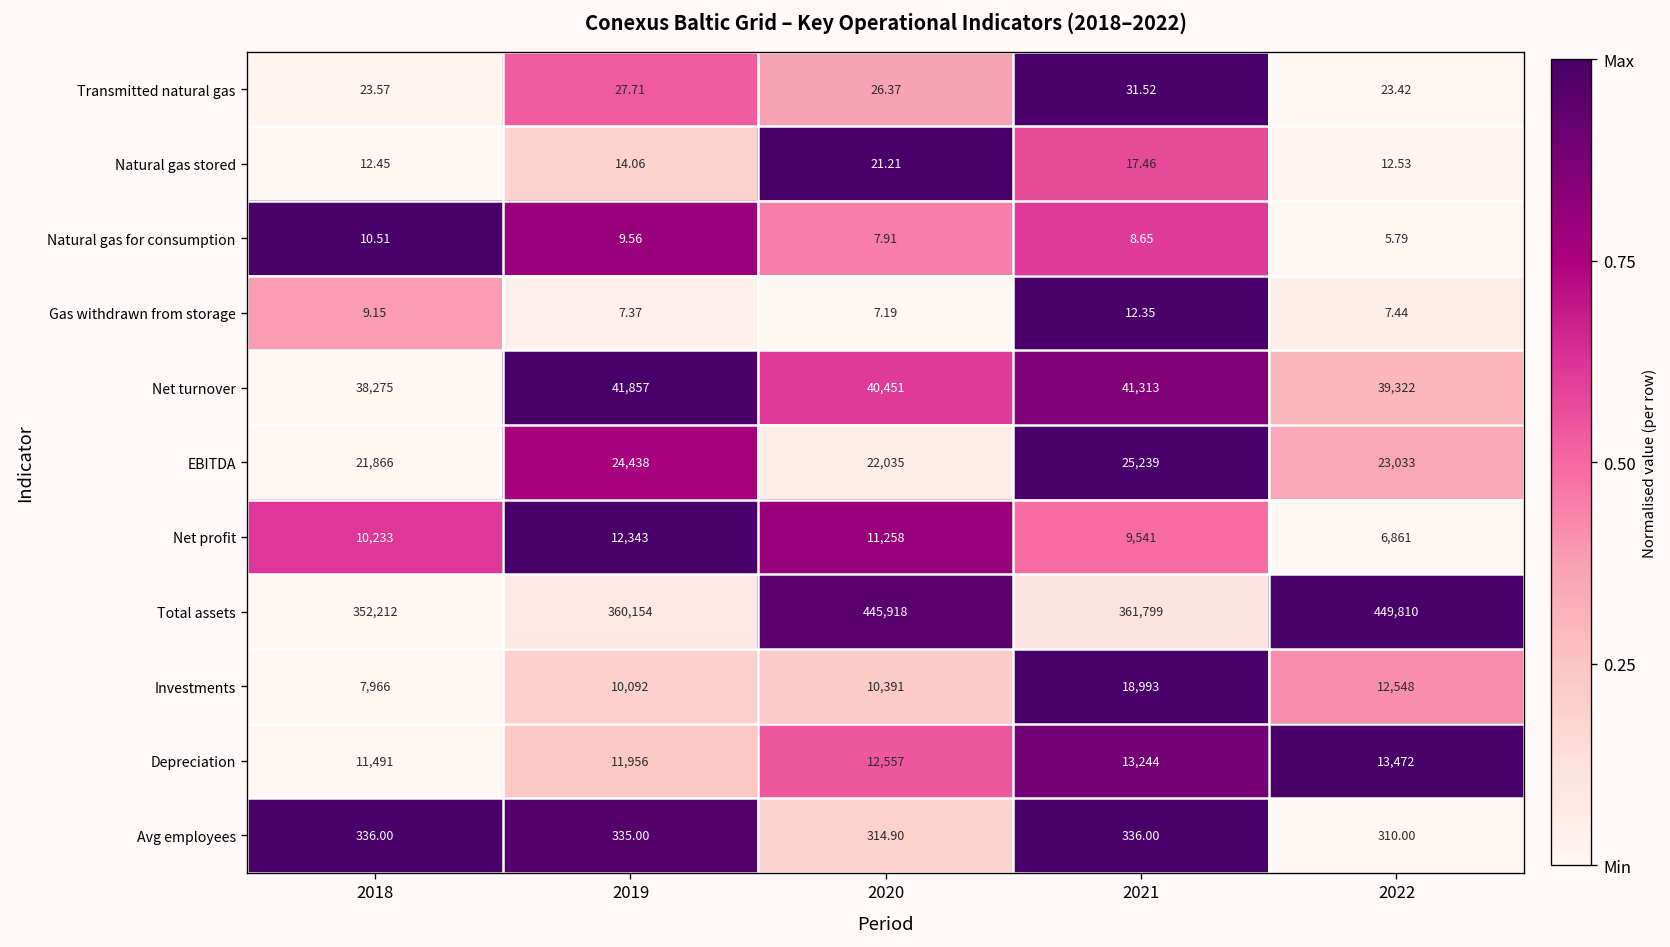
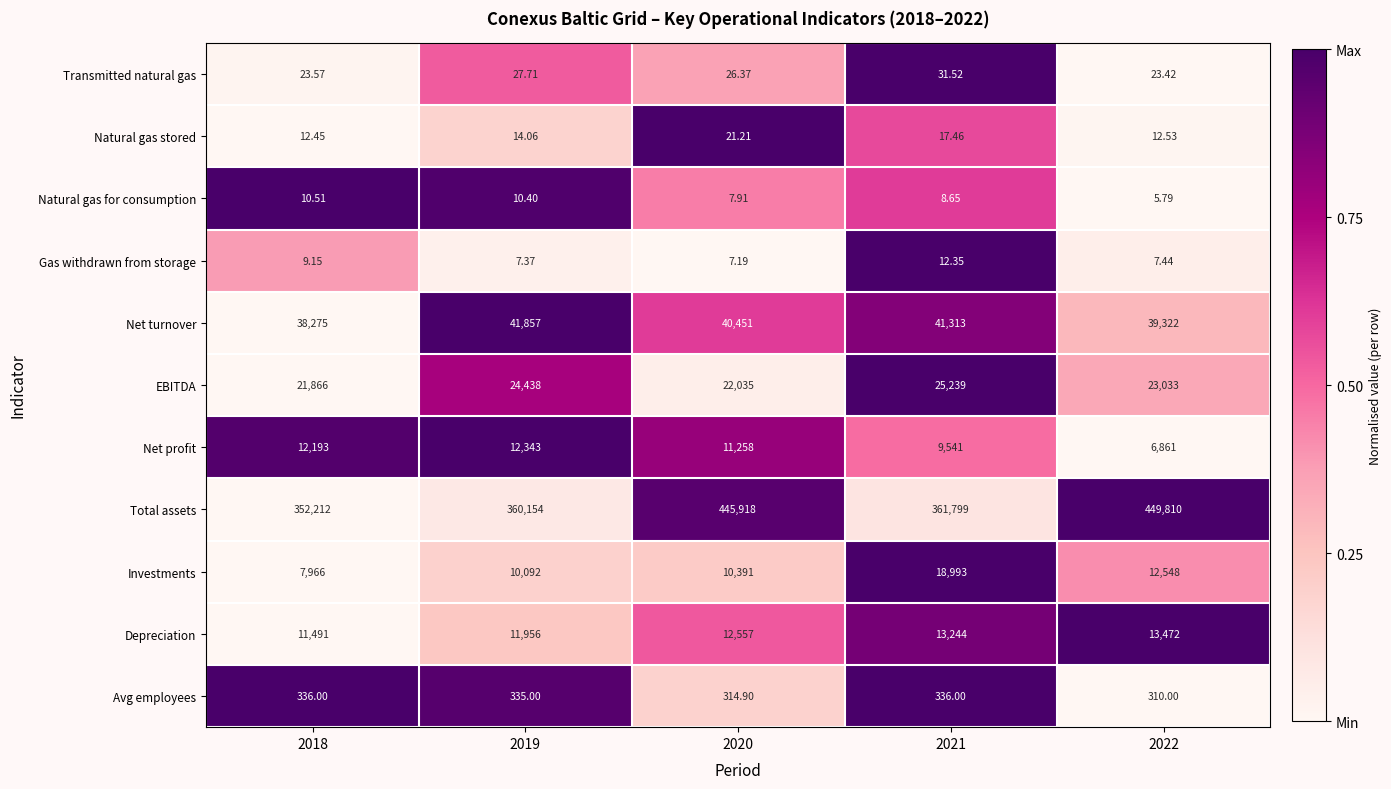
Natural gas for consumption, 2019: 9.56 -> 10.40
Net profit, 2018: 10,233 -> 12,193
